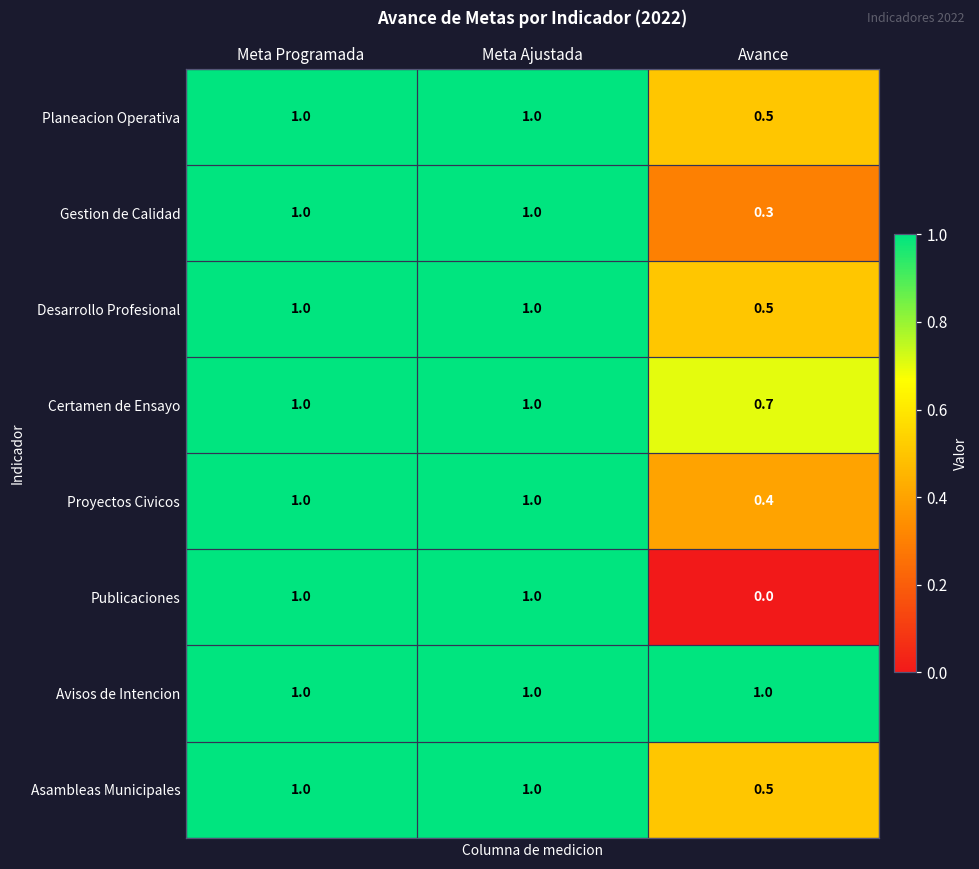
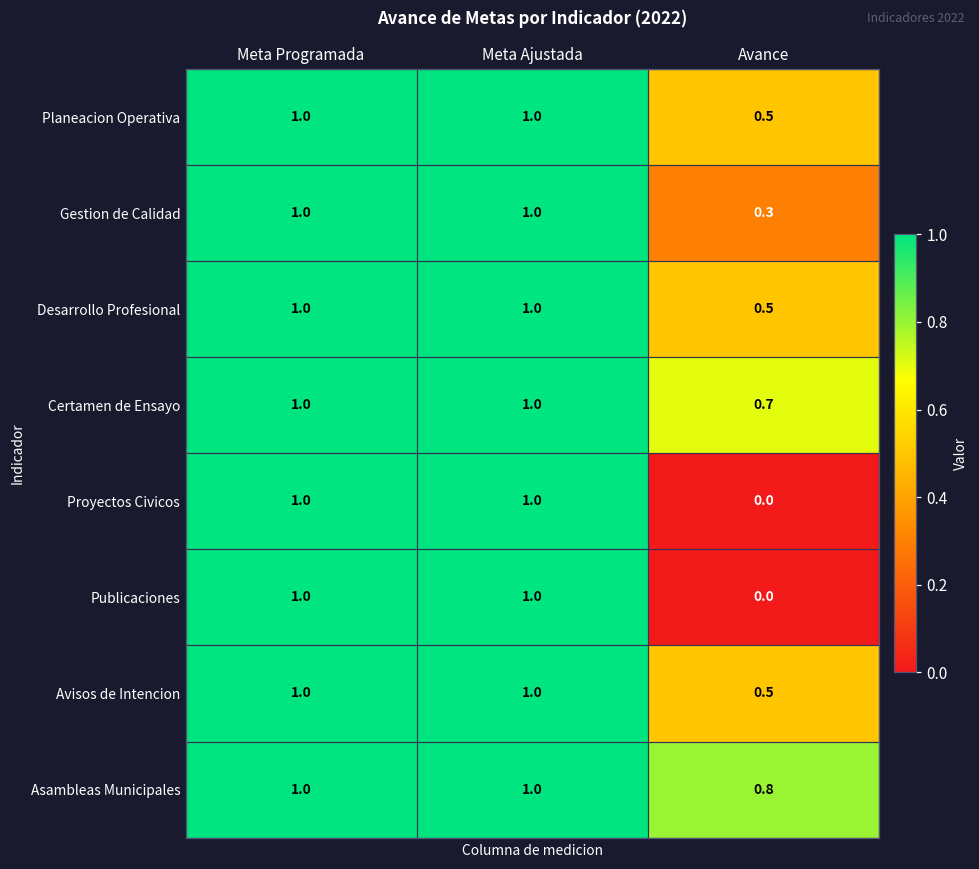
Proyectos Civicos, Avance: 0.4 -> 0.0
Avisos de Intencion, Avance: 1.0 -> 0.5
Asambleas Municipales, Avance: 0.5 -> 0.8
